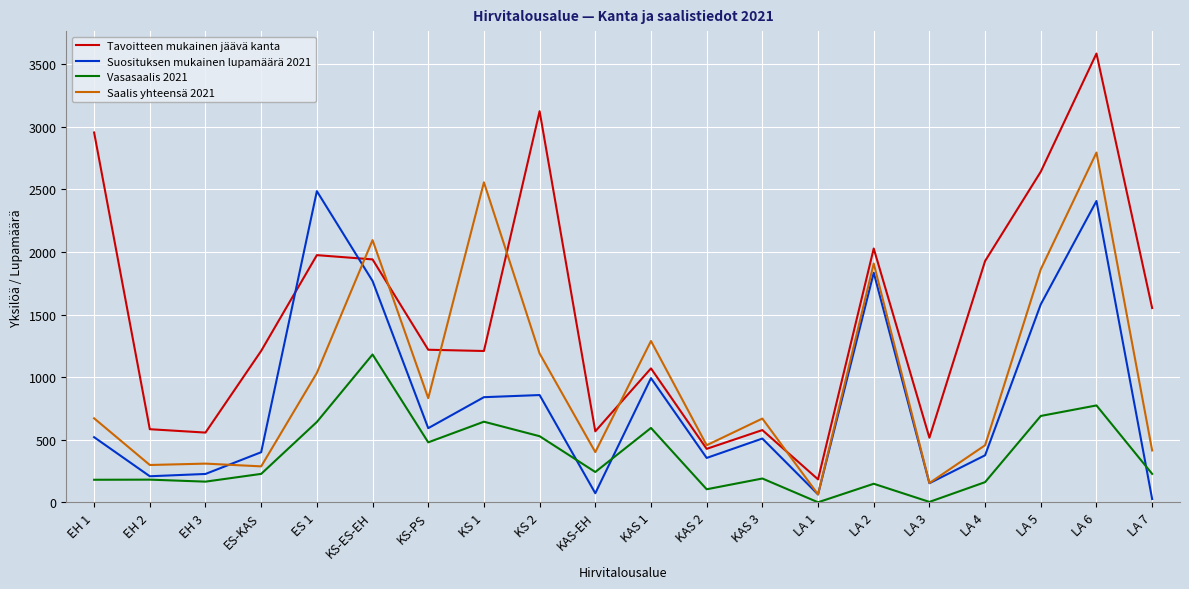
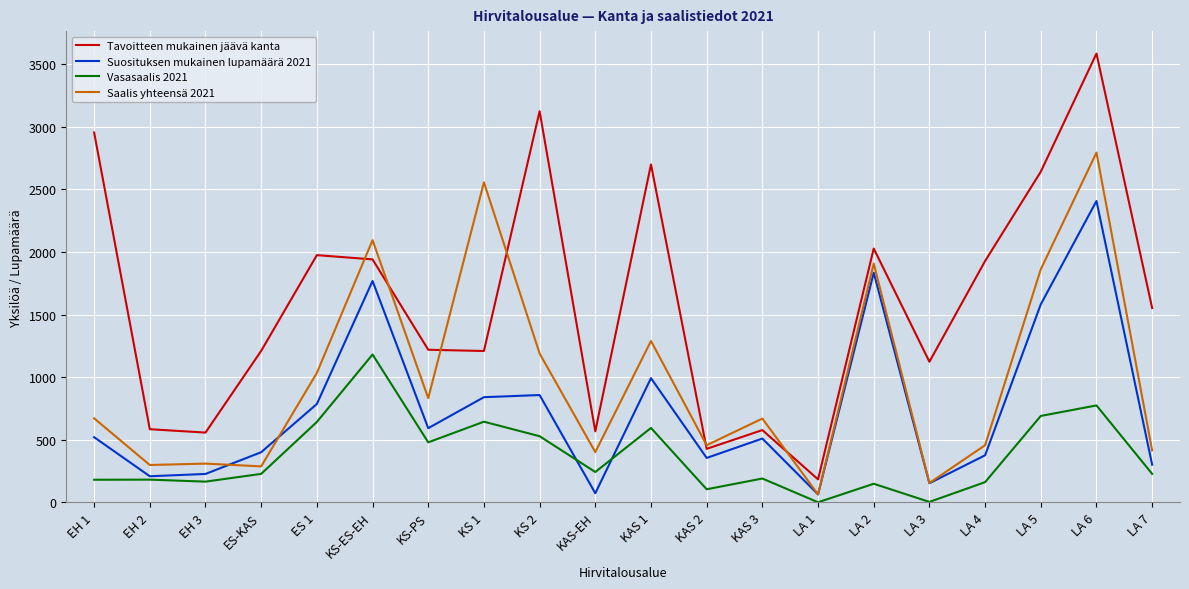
Suosituksen mukainen lupamäärä 2021, ES 1: 2490 -> 790
Tavoitteen mukainen jäävä kanta, KAS 1: 1070 -> 2700
Tavoitteen mukainen jäävä kanta, LA 3: 520 -> 1120
Suosituksen mukainen lupamäärä 2021, LA 7: 30 -> 300
